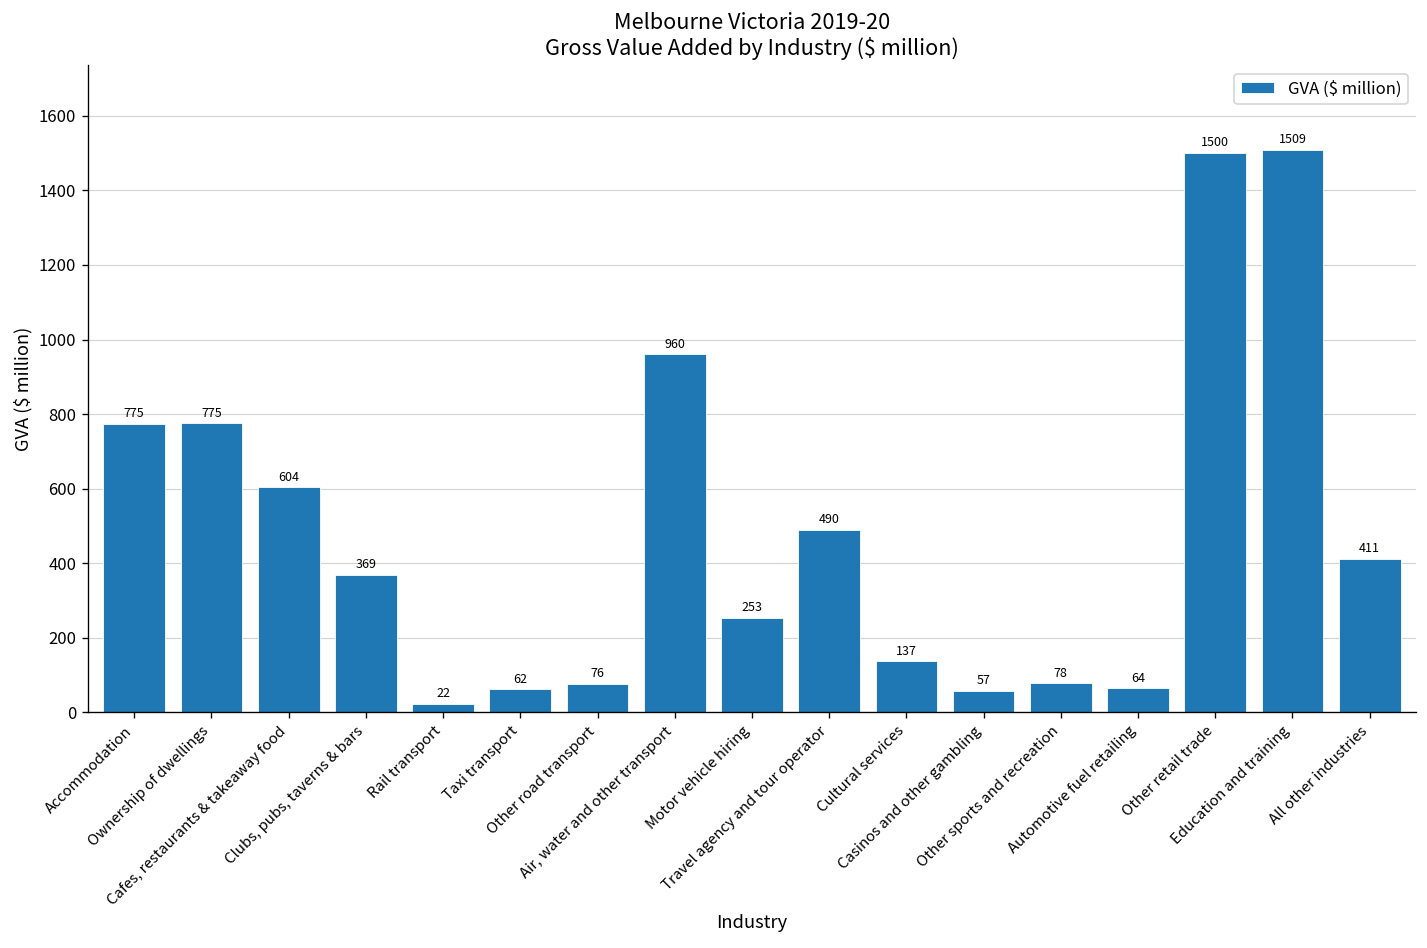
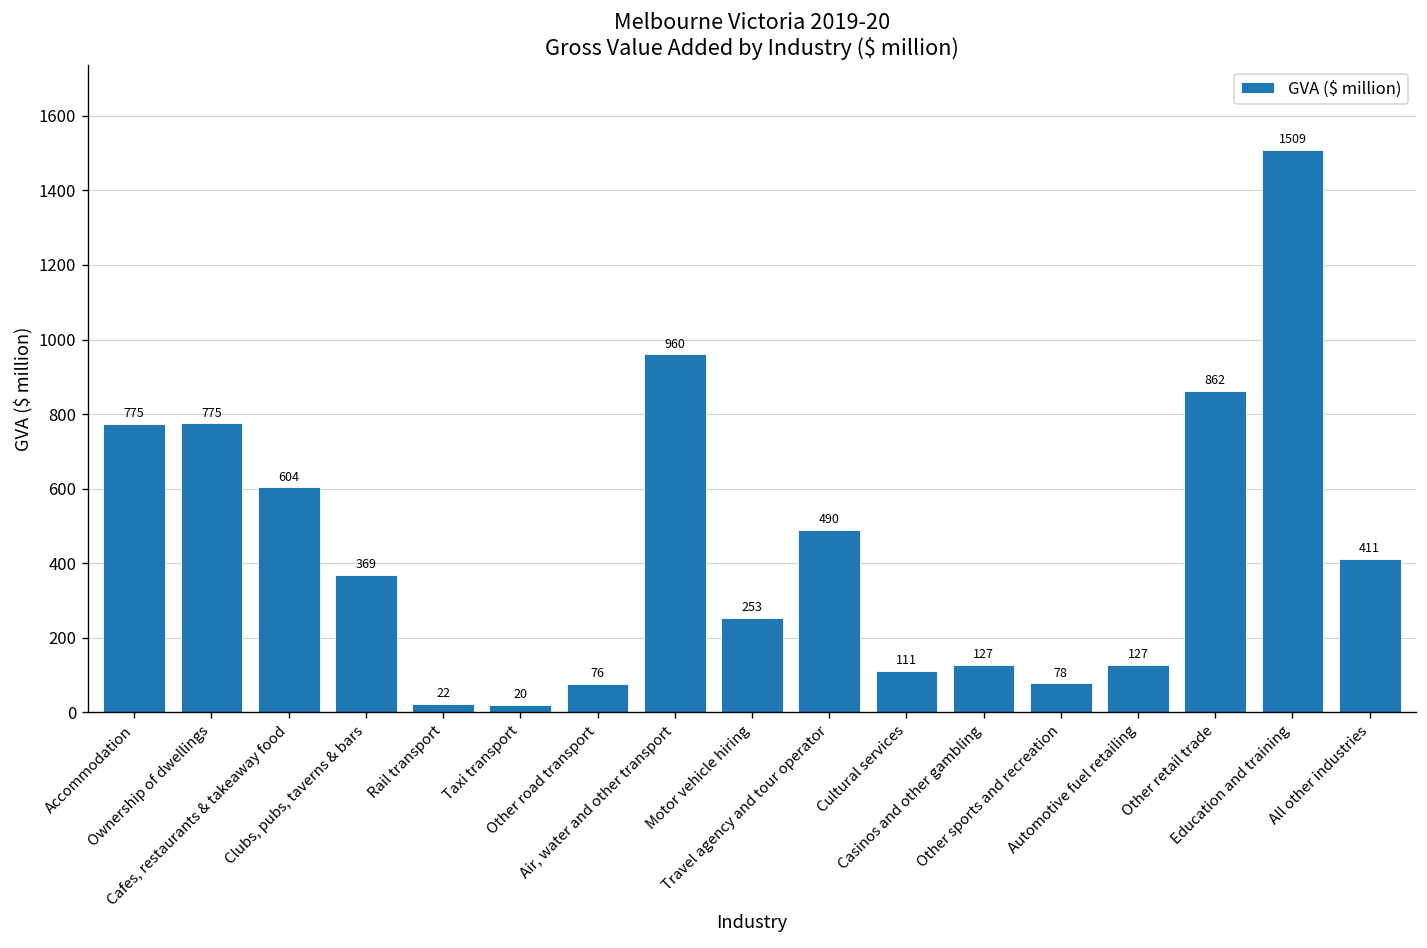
Taxi transport: 62 -> 20
Cultural services: 137 -> 111
Casinos and other gambling: 57 -> 127
Automotive fuel retailing: 64 -> 127
Other retail trade: 1500 -> 862
